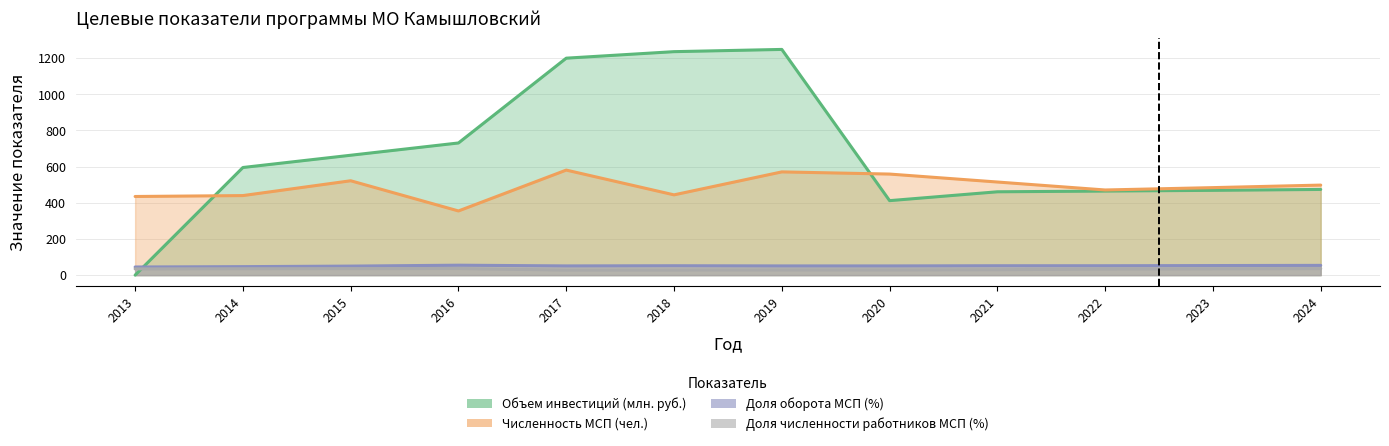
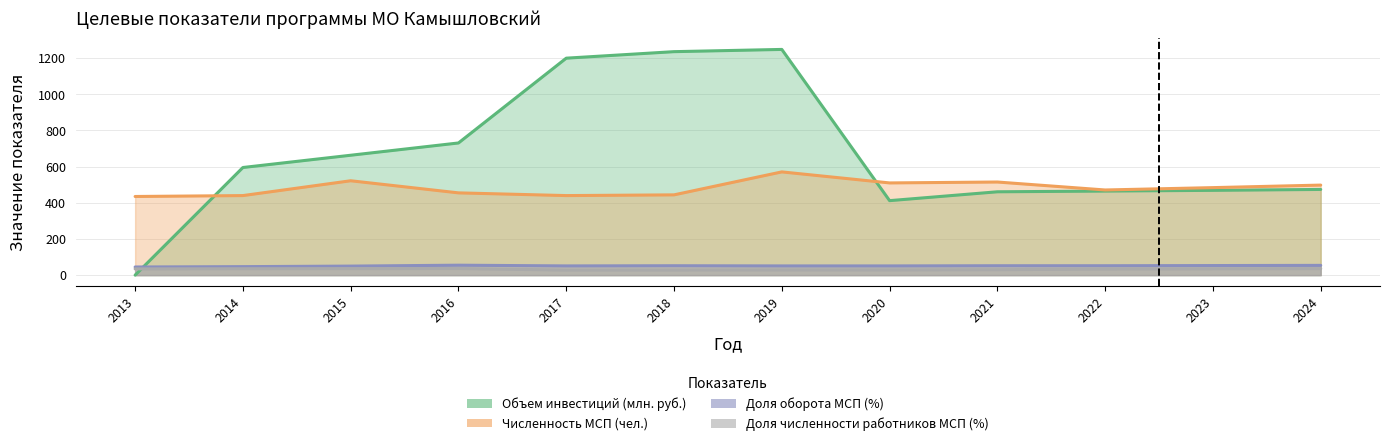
Численность МСП (чел.), 2016: 360 -> 460
Численность МСП (чел.), 2017: 580 -> 440
Численность МСП (чел.), 2020: 560 -> 510
